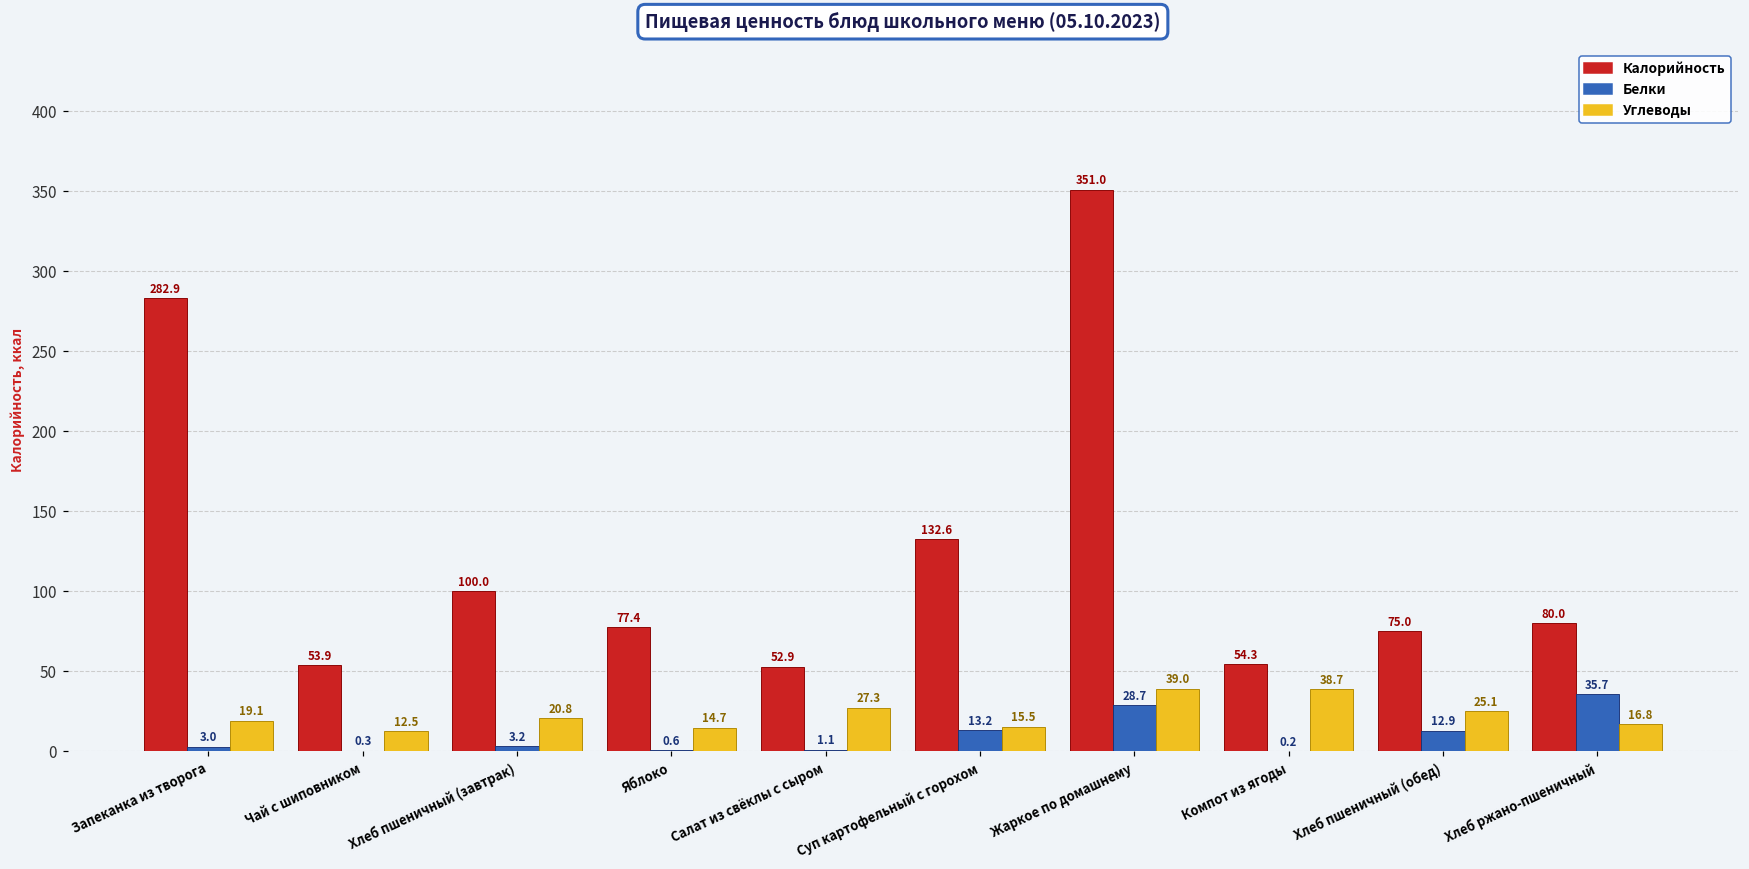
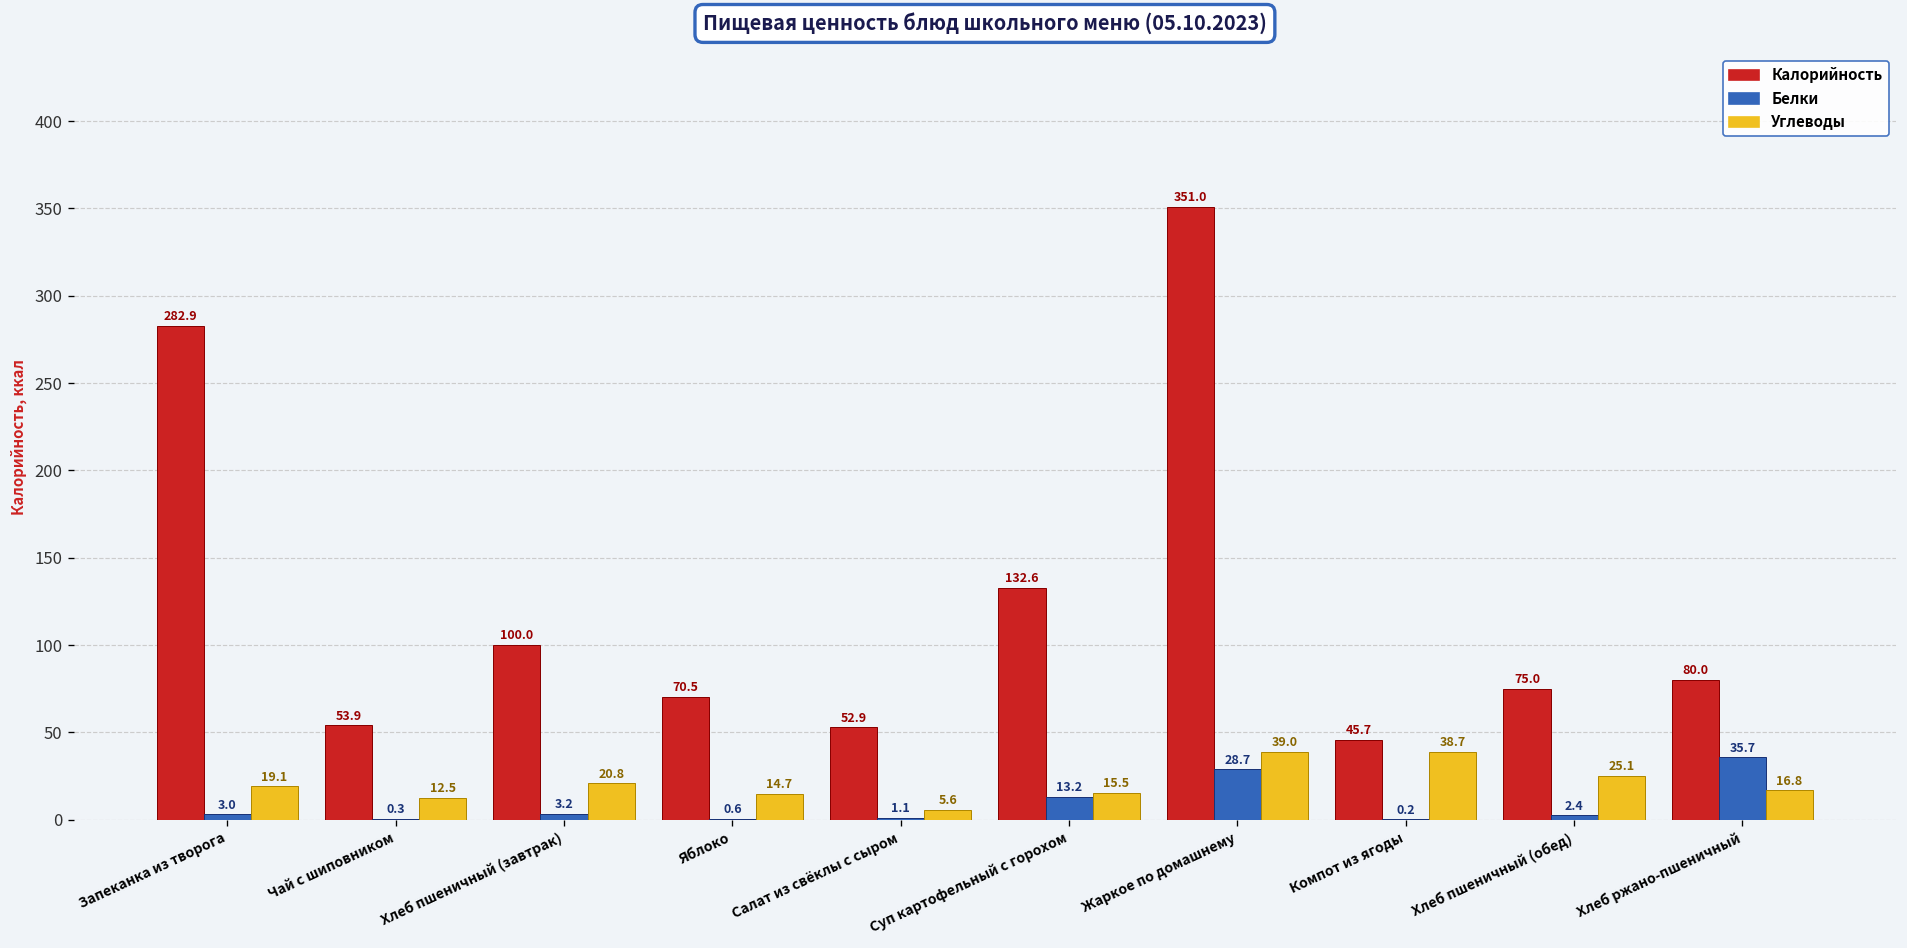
Калорийность, Яблоко: 77.4 -> 70.5
Углеводы, Салат из свёклы с сыром: 27.3 -> 5.6
Калорийность, Компот из ягоды: 54.3 -> 45.7
Белки, Хлеб пшеничный (обед): 12.9 -> 2.4
